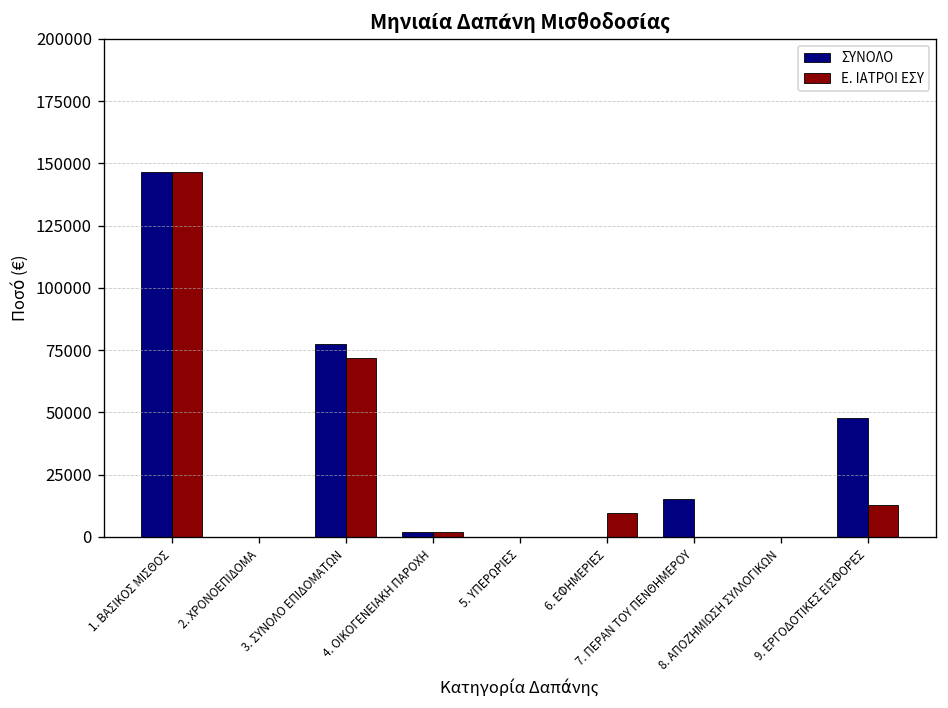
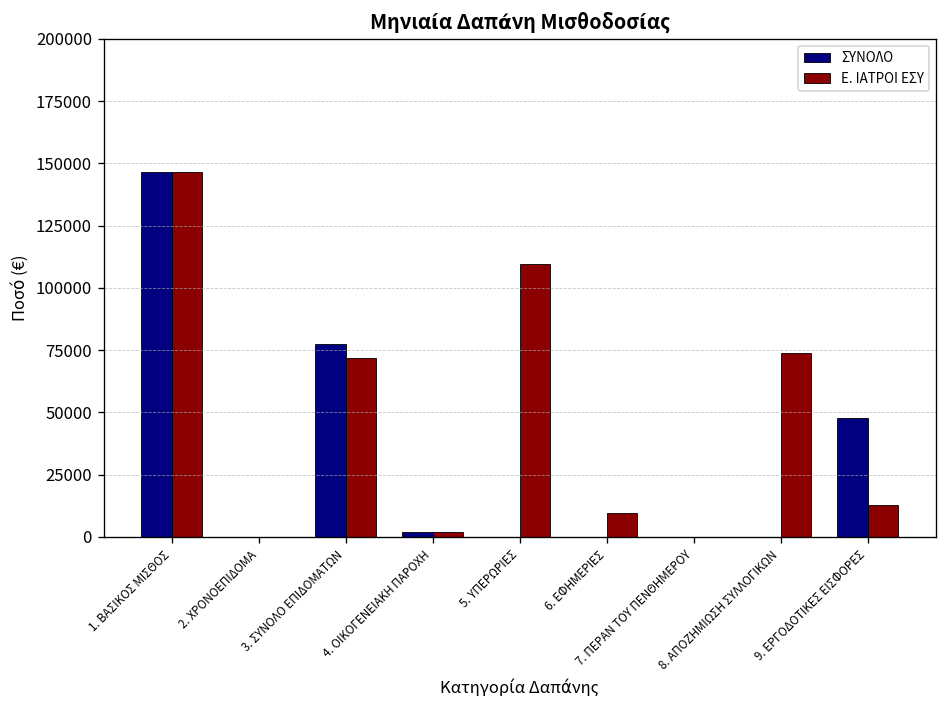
Ε. ΙΑΤΡΟΙ ΕΣΥ, 5. ΥΠΕΡΩΡΙΕΣ: 0 -> 110000
ΣΥΝΟΛΟ, 7. ΠΕΡΑΝ ΤΟΥ ΠΕΝΘΗΜΕΡΟΥ: 15000 -> 0
Ε. ΙΑΤΡΟΙ ΕΣΥ, 8. ΑΠΟΖΗΜΙΩΣΗ ΣΥΛΛΟΓΙΚΩΝ: 0 -> 74000
